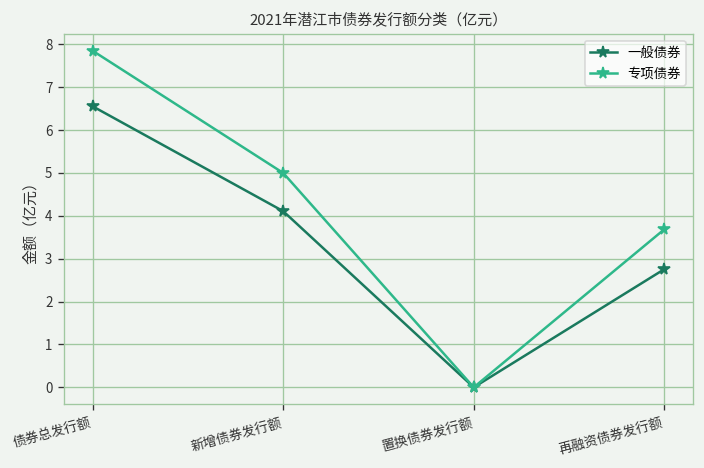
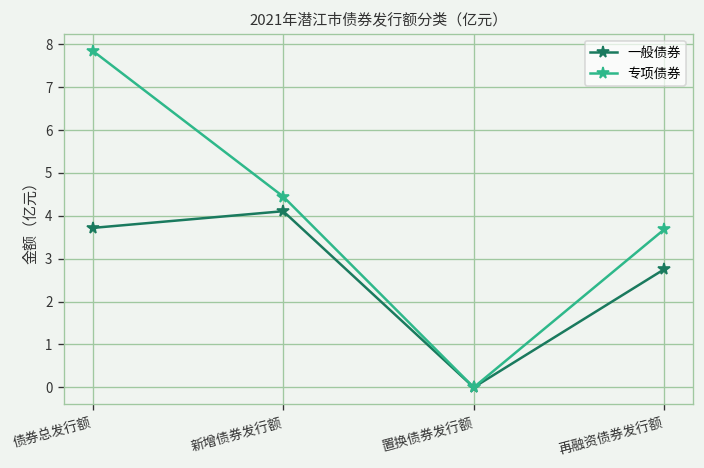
一般债券, 债券总发行额: 6.6 -> 3.7
专项债券, 新增债券发行额: 5.0 -> 4.5
